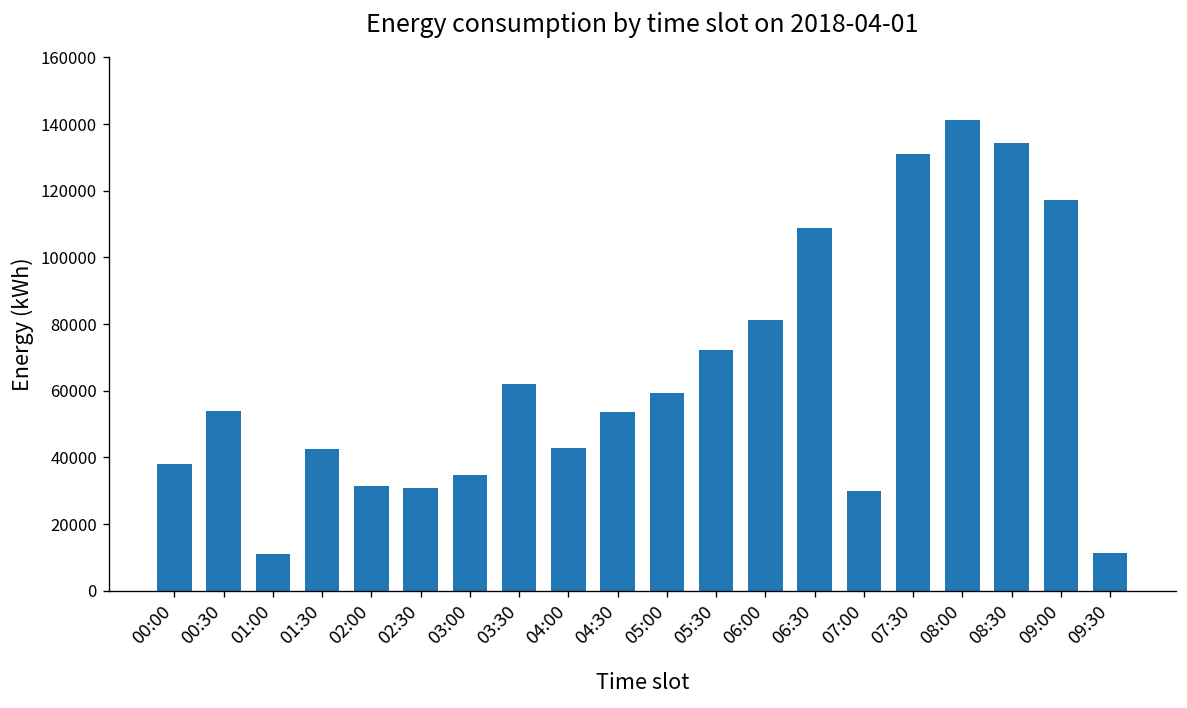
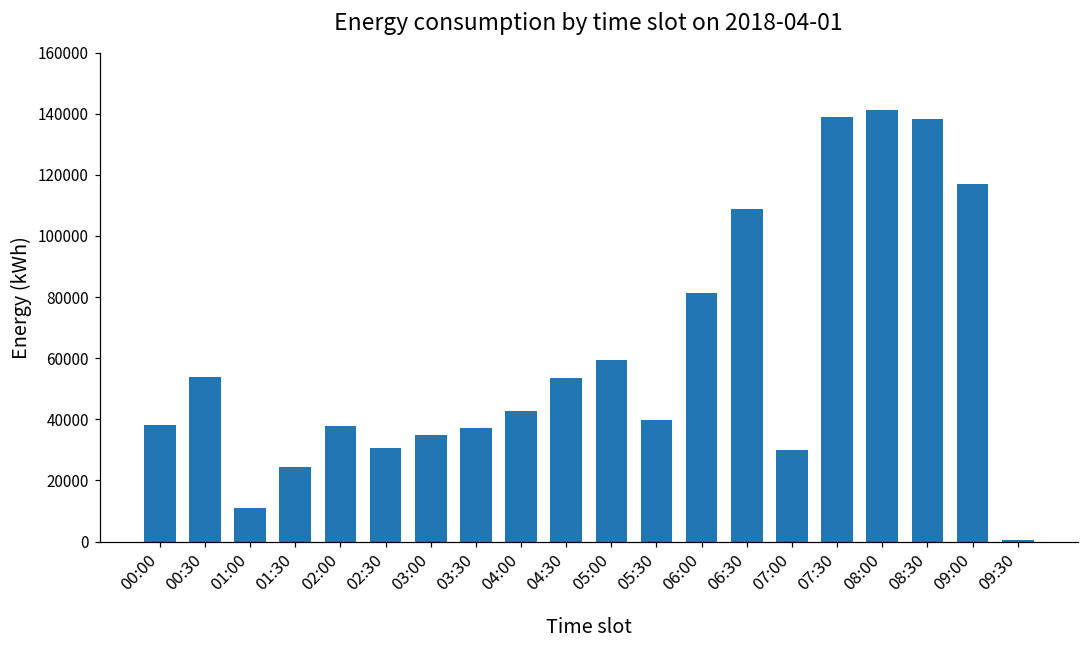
01:30: 43000 -> 24000
02:00: 32000 -> 38000
03:30: 62000 -> 37000
05:30: 72000 -> 40000
07:30: 131000 -> 139000
08:30: 134000 -> 138000
09:30: 11000 -> 1000
